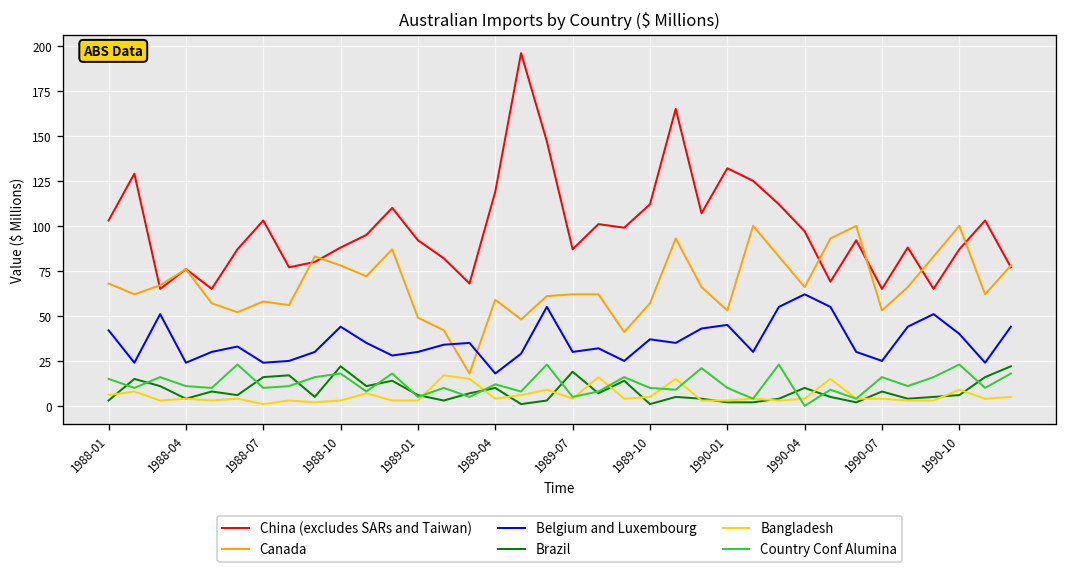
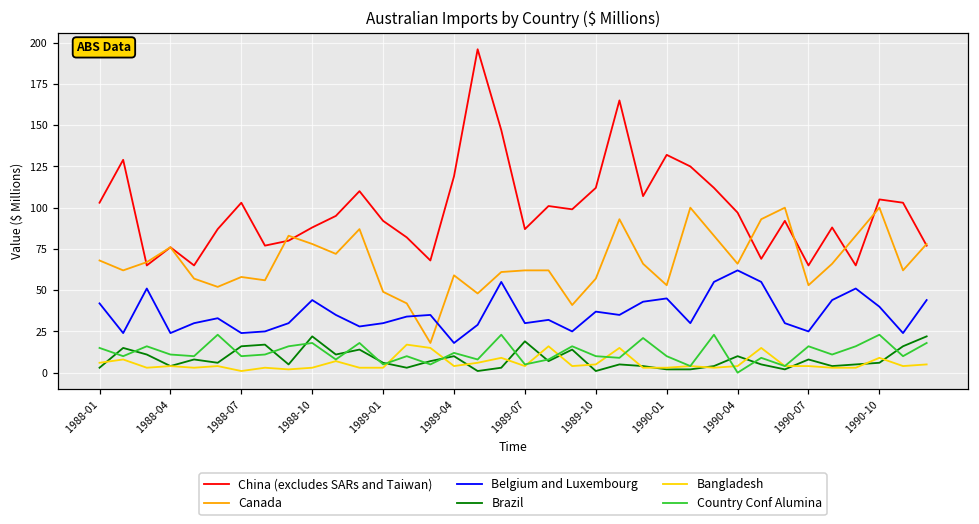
China (excludes SARs and Taiwan), 1990-10: 87 -> 105
